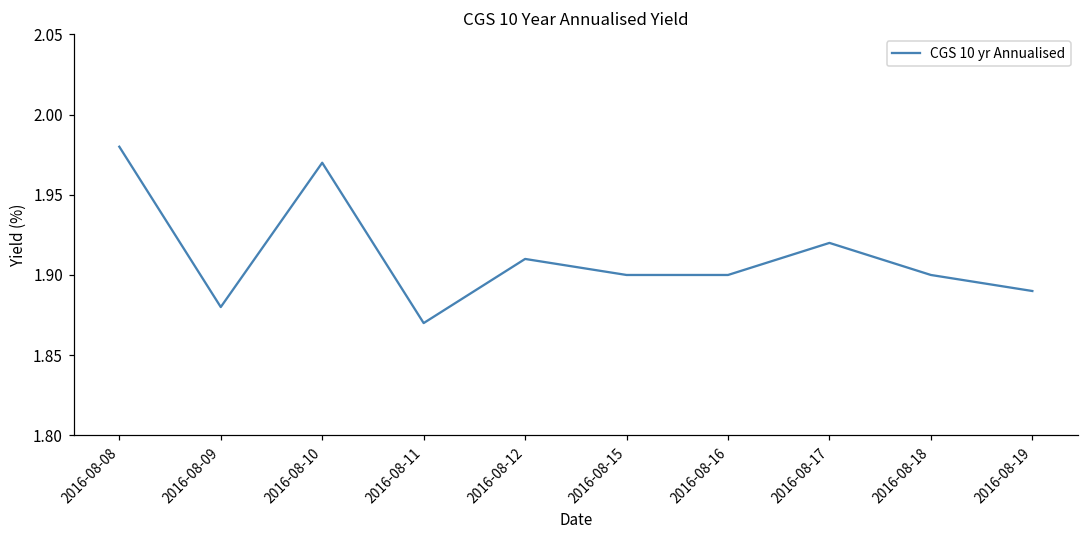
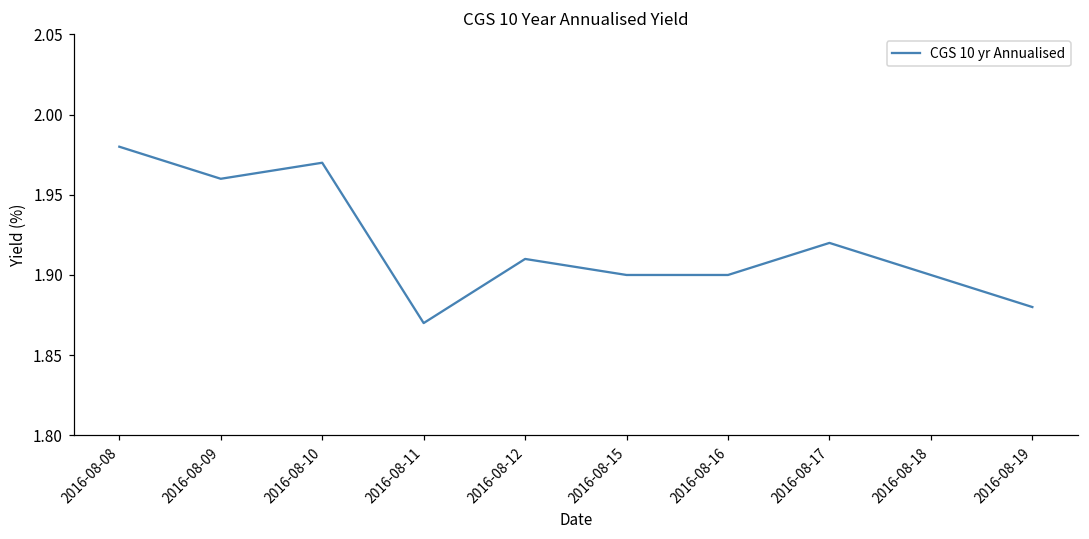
2016-08-09: 1.88 -> 1.96
2016-08-19: 1.89 -> 1.88
